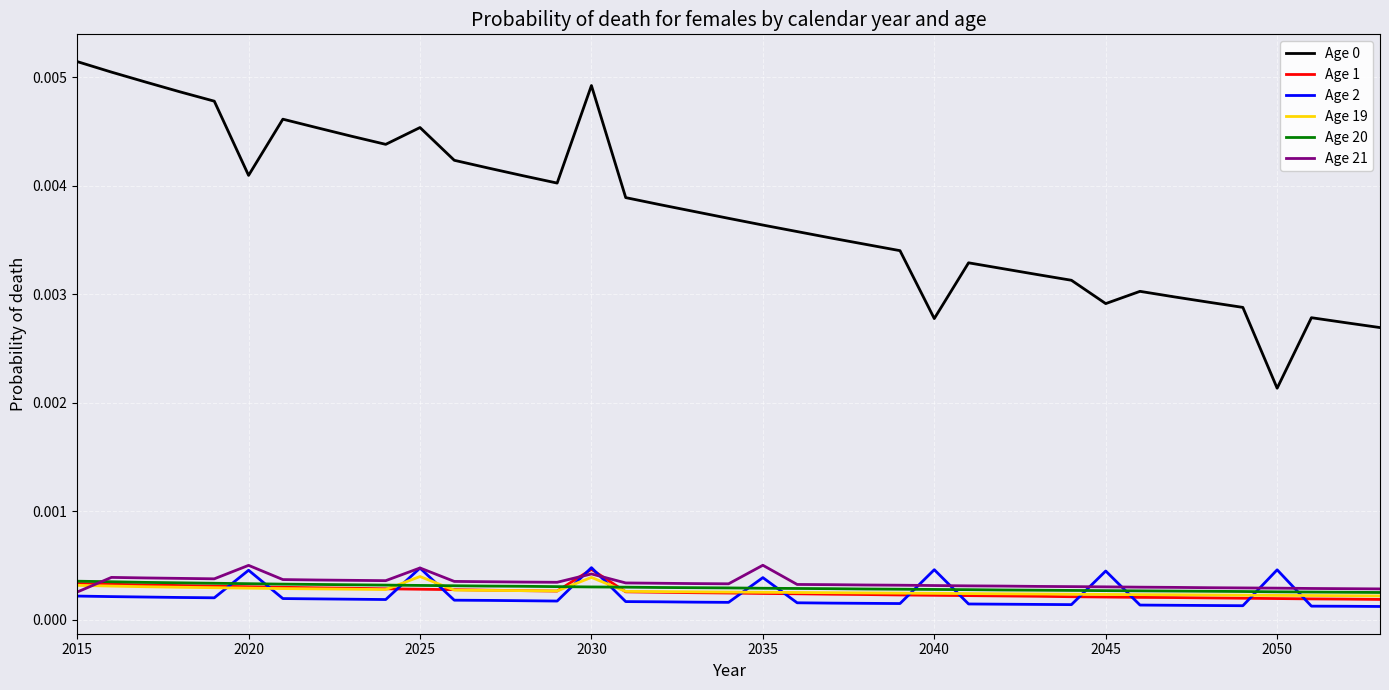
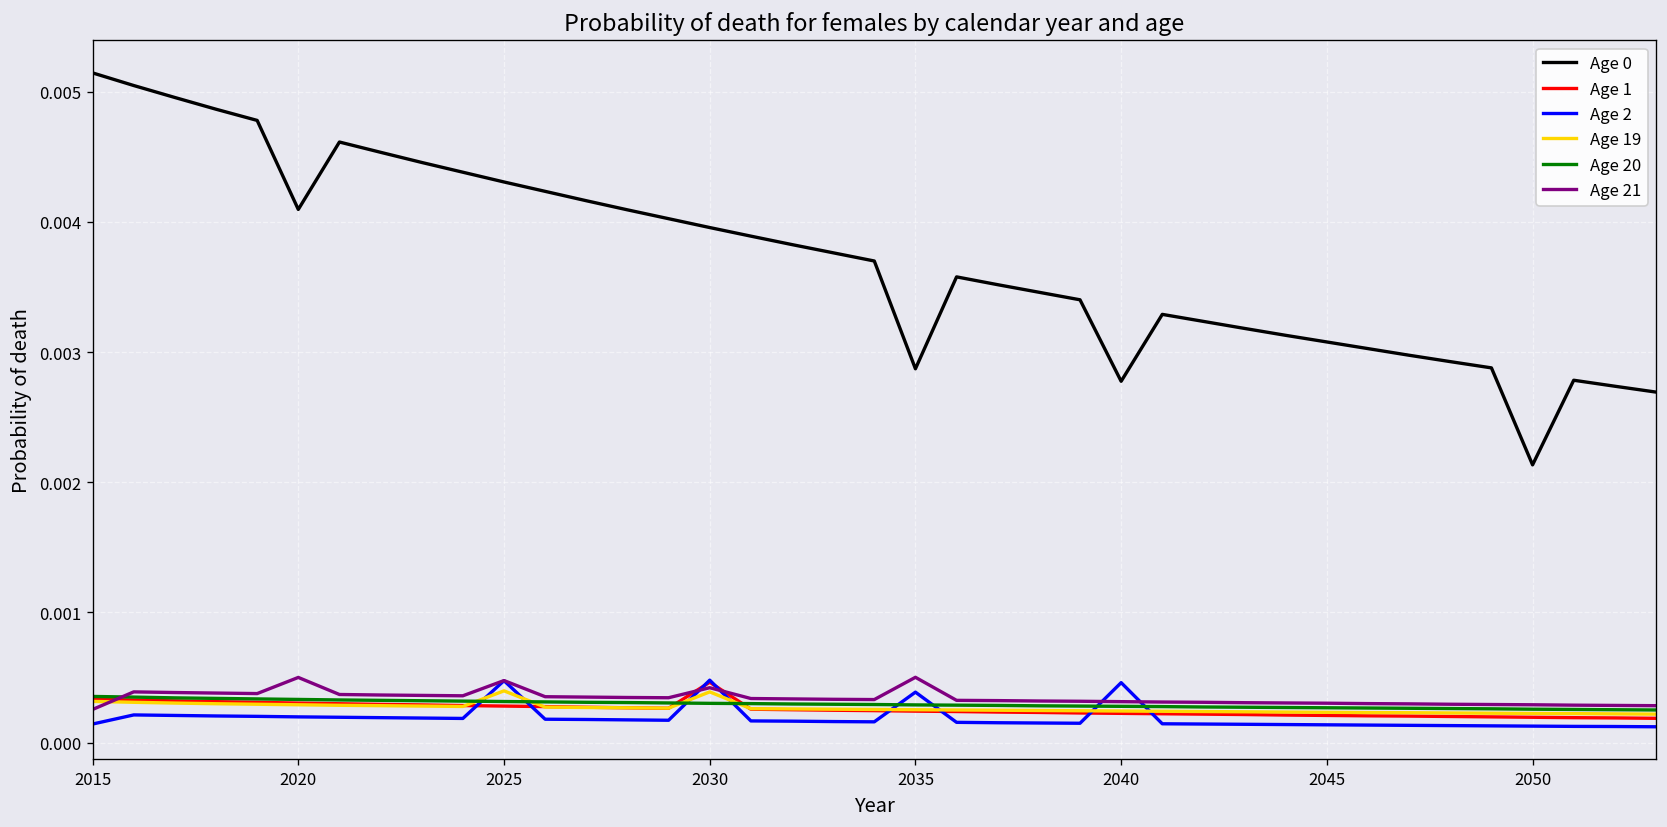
Age 2, 2015: 0.00022 -> 0.00014
Age 2, 2020: 0.00046 -> 0.00020
Age 0, 2025: 0.00454 -> 0.00431
Age 0, 2030: 0.00492 -> 0.00396
Age 0, 2035: 0.00364 -> 0.00287
Age 0, 2045: 0.00291 -> 0.00308
Age 2, 2045: 0.00045 -> 0.00014
Age 2, 2050: 0.00046 -> 0.00013
